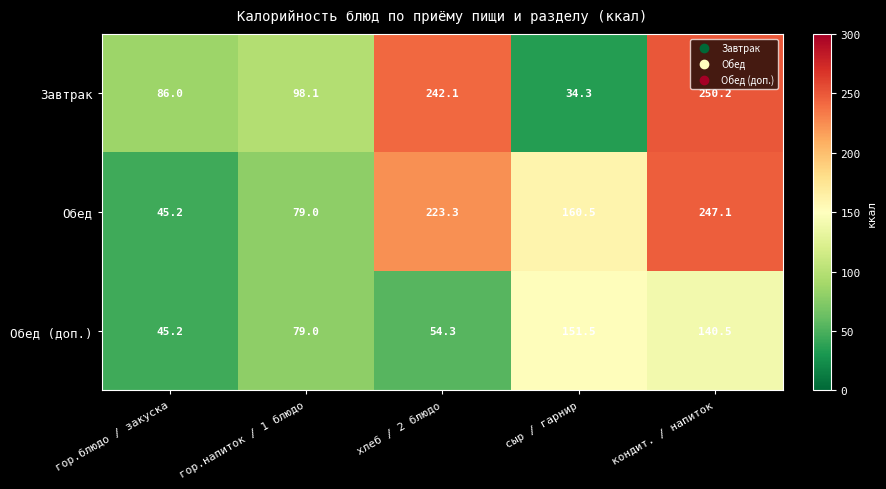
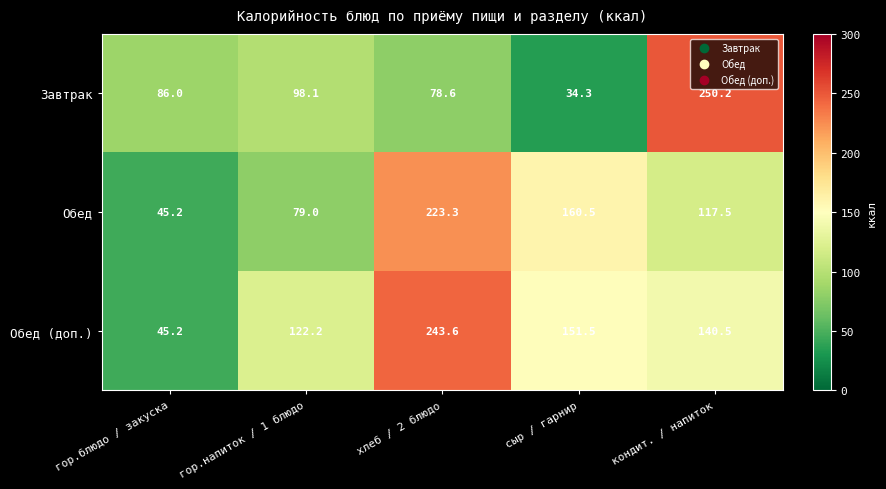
Завтрак, хлеб / 2 блюдо: 242.1 -> 78.6
Обед, кондит. / напиток: 247.1 -> 117.5
Обед (доп.), гор.напиток / 1 блюдо: 79.0 -> 122.2
Обед (доп.), хлеб / 2 блюдо: 54.3 -> 243.6
